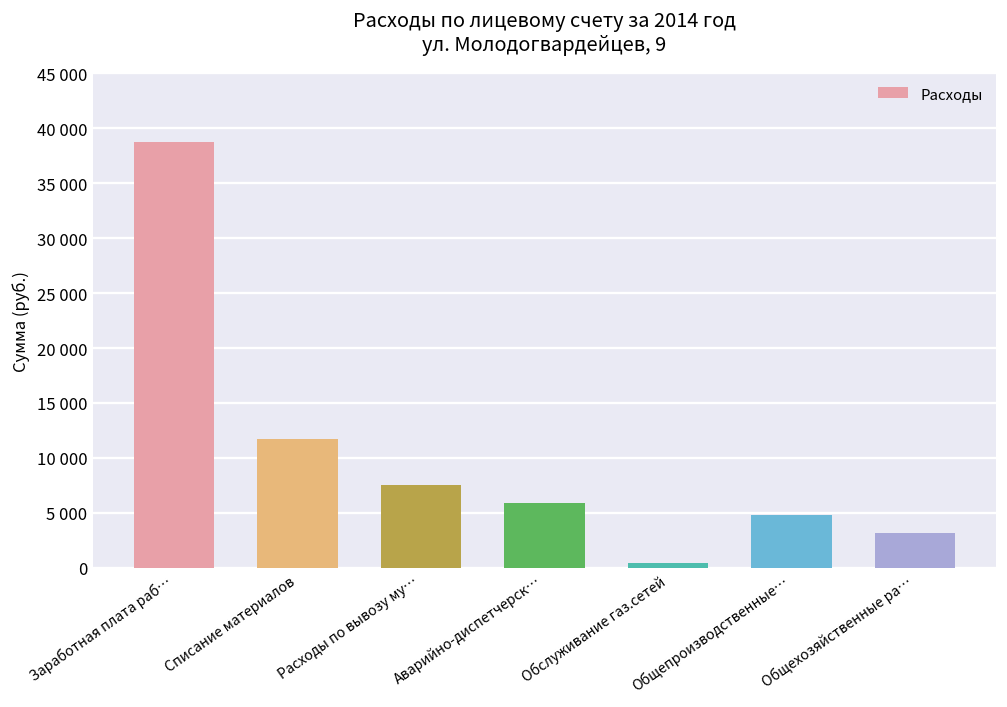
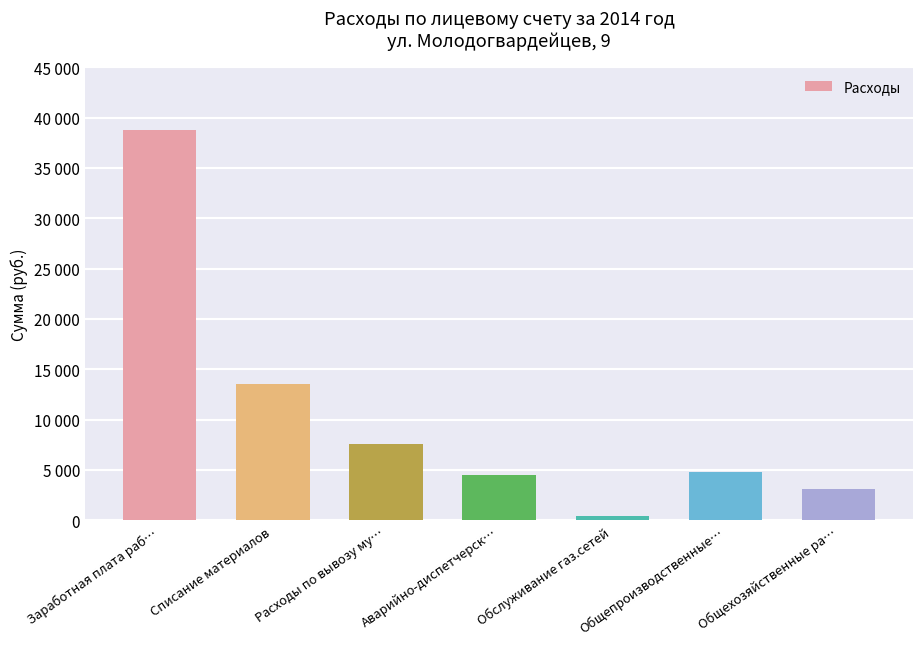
Списание материалов: 12000 -> 14000
Аварийно-диспетчерск…: 6000 -> 4000
